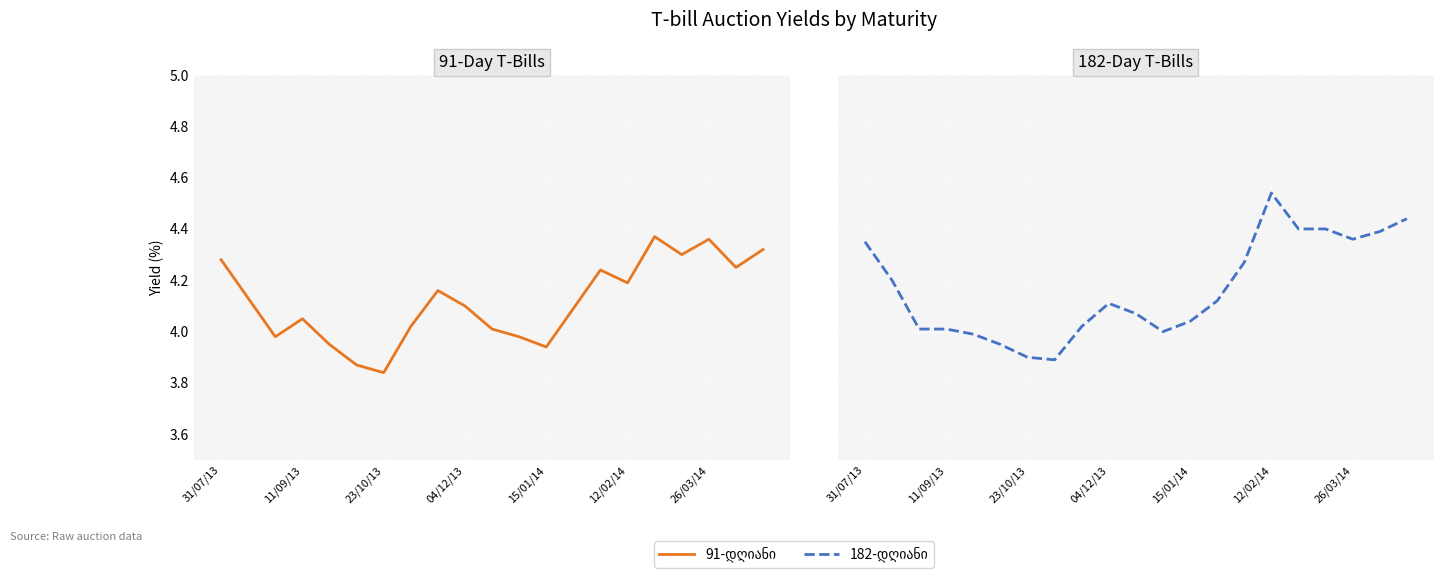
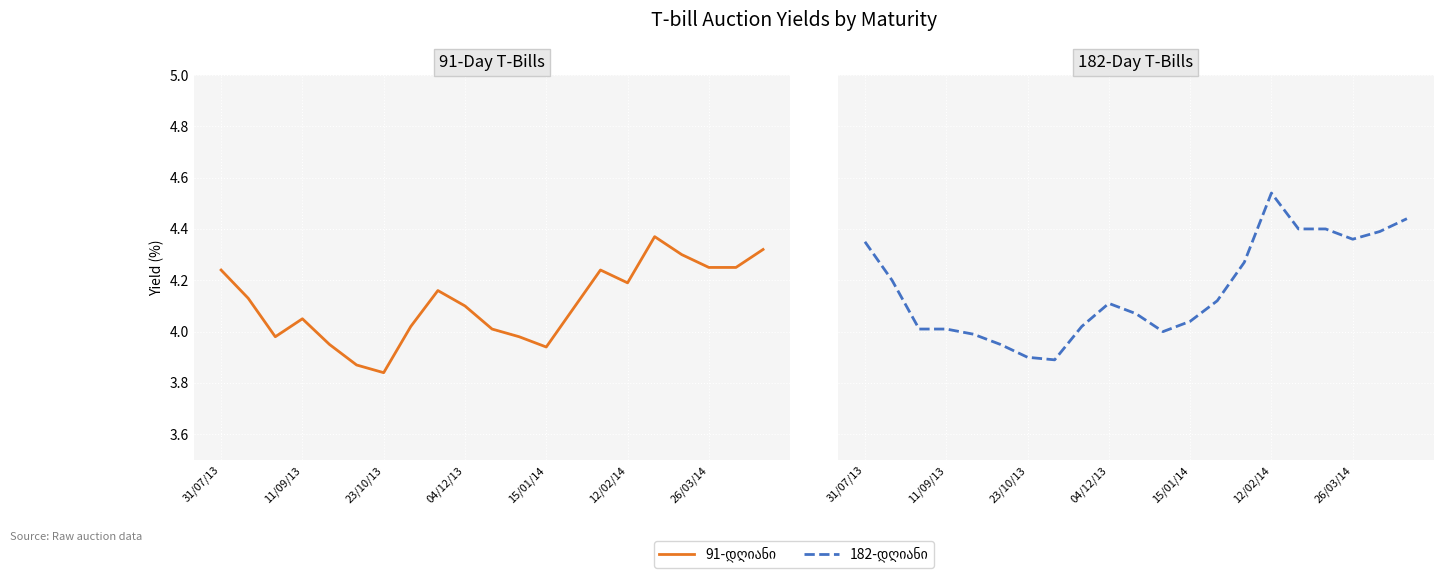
91-Day T-Bills, 31/07/13: 4.28 -> 4.24
91-Day T-Bills, 26/03/14: 4.36 -> 4.25
